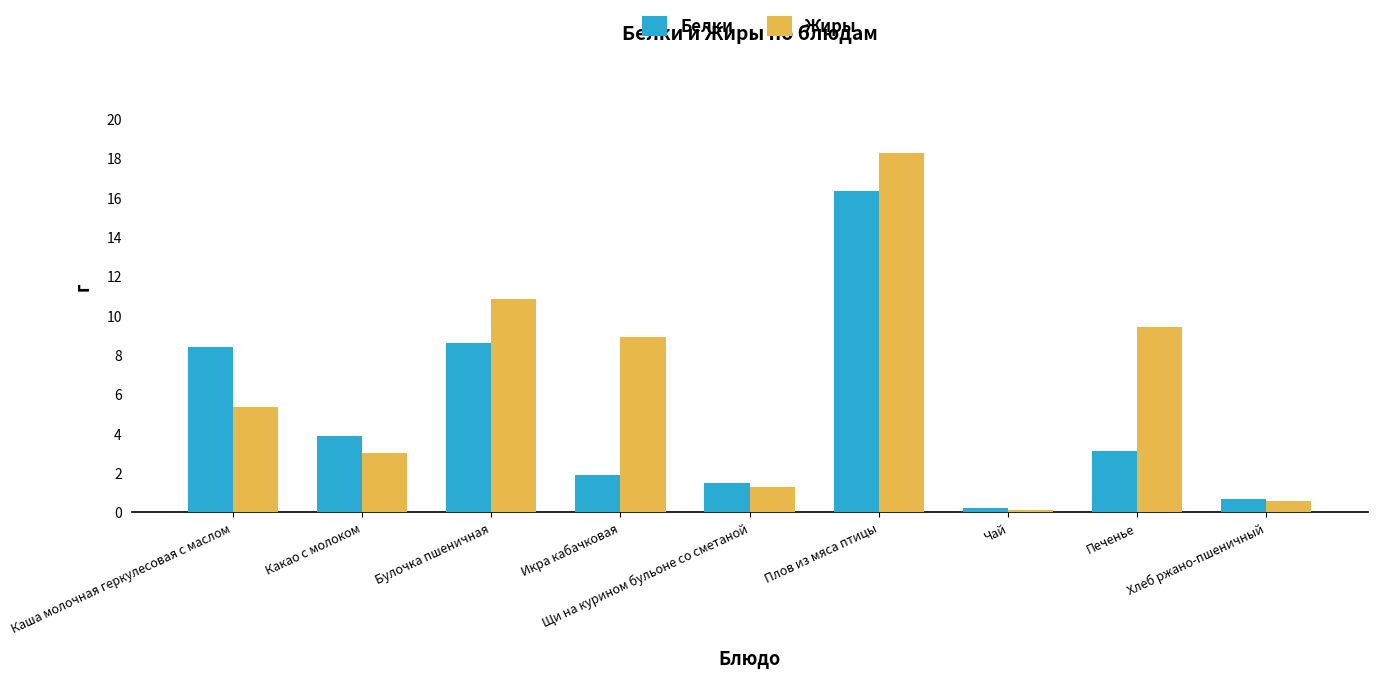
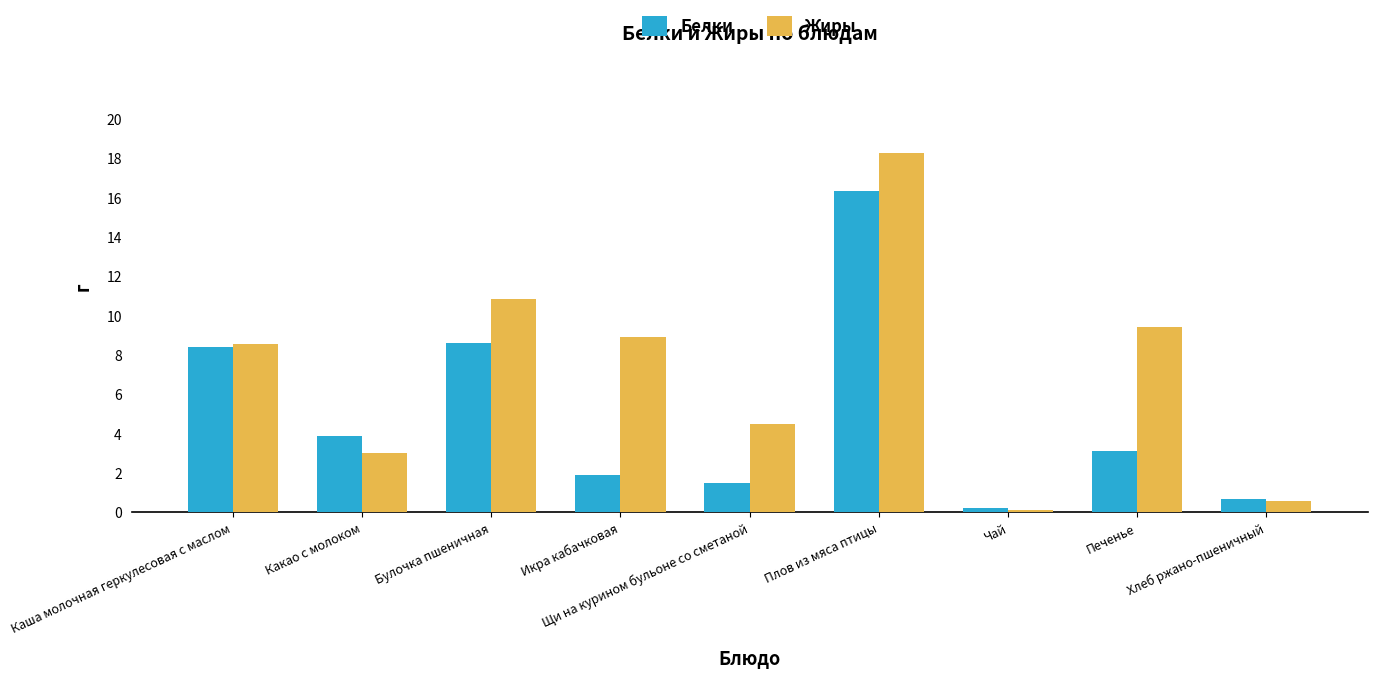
Жиры, Каша молочная геркулесовая с маслом: 5.4 -> 8.6
Жиры, Щи на курином бульоне со сметаной: 1.3 -> 4.5
